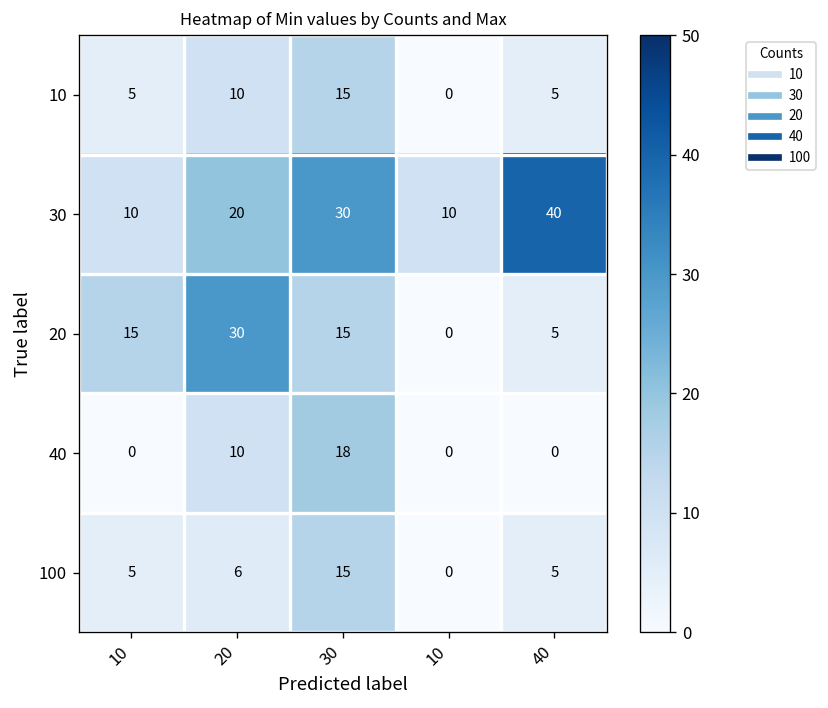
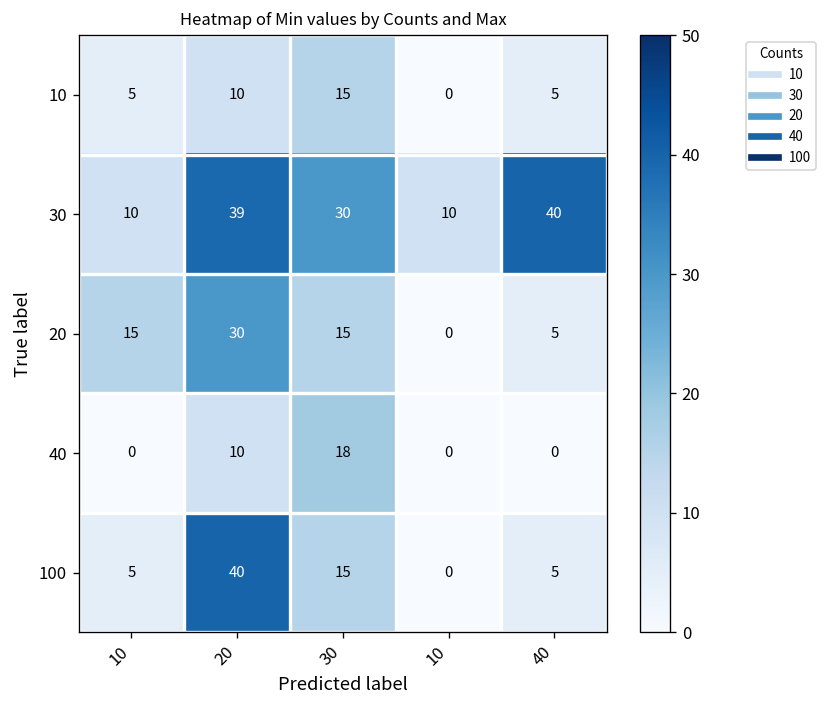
30, 20: 20 -> 39
100, 20: 6 -> 40
